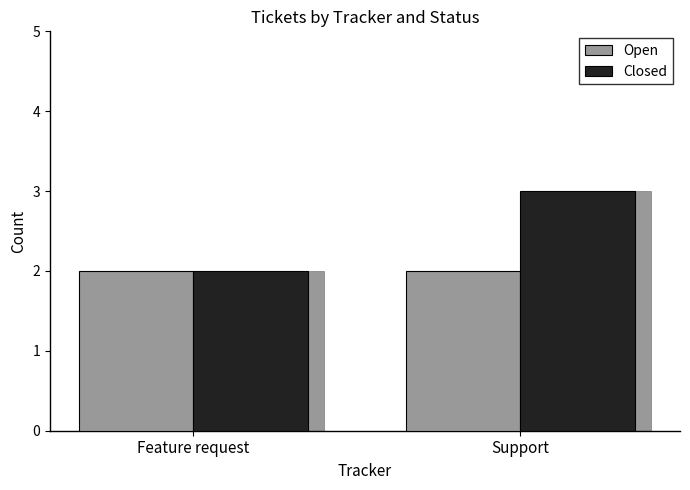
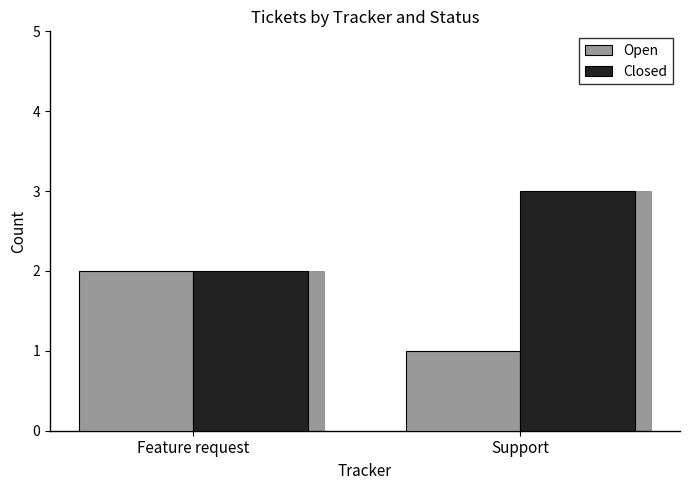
Open, Support: 2 -> 1
